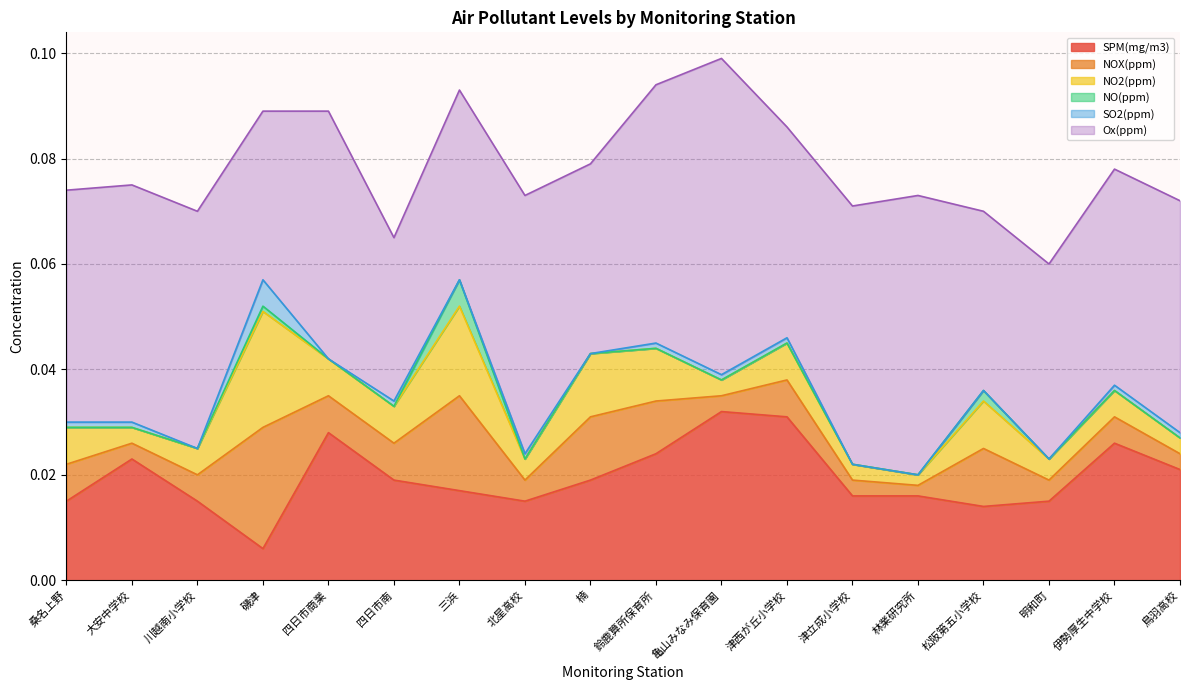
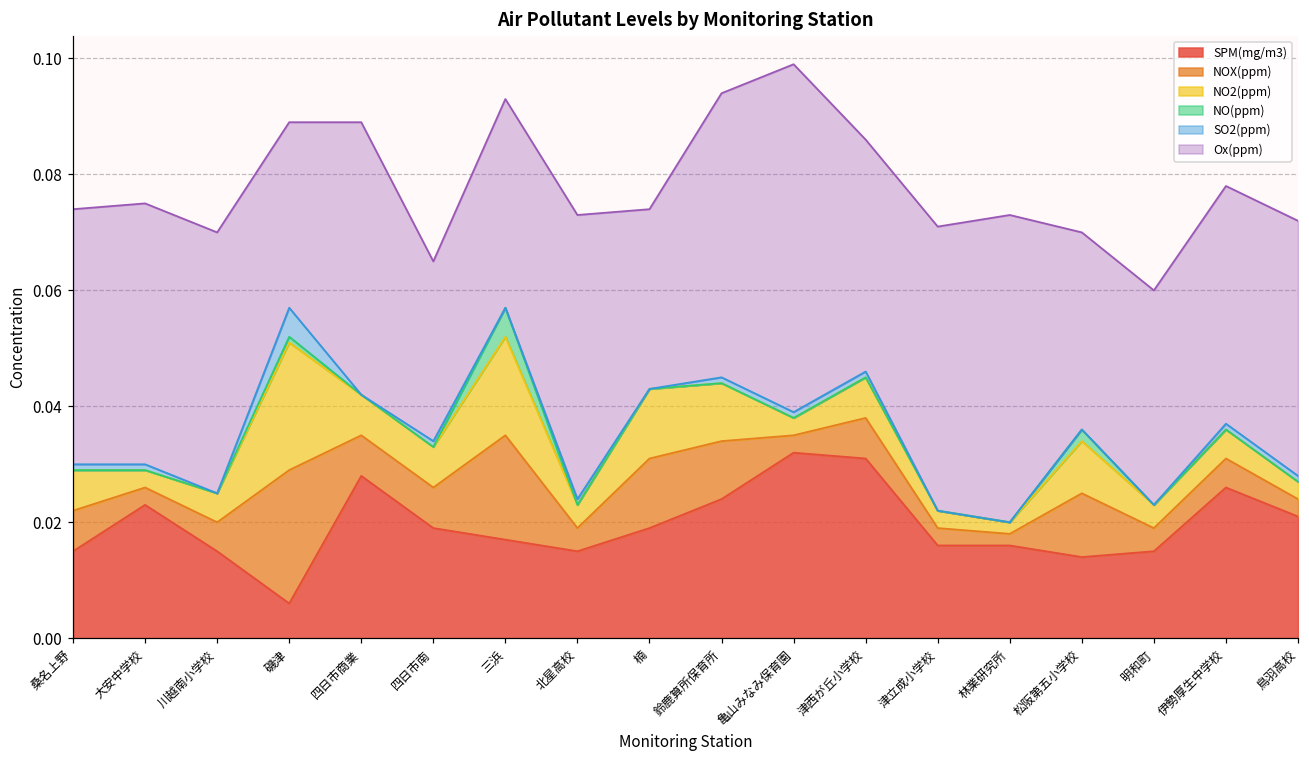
Ox(ppm), 楠: 0.036 -> 0.031
